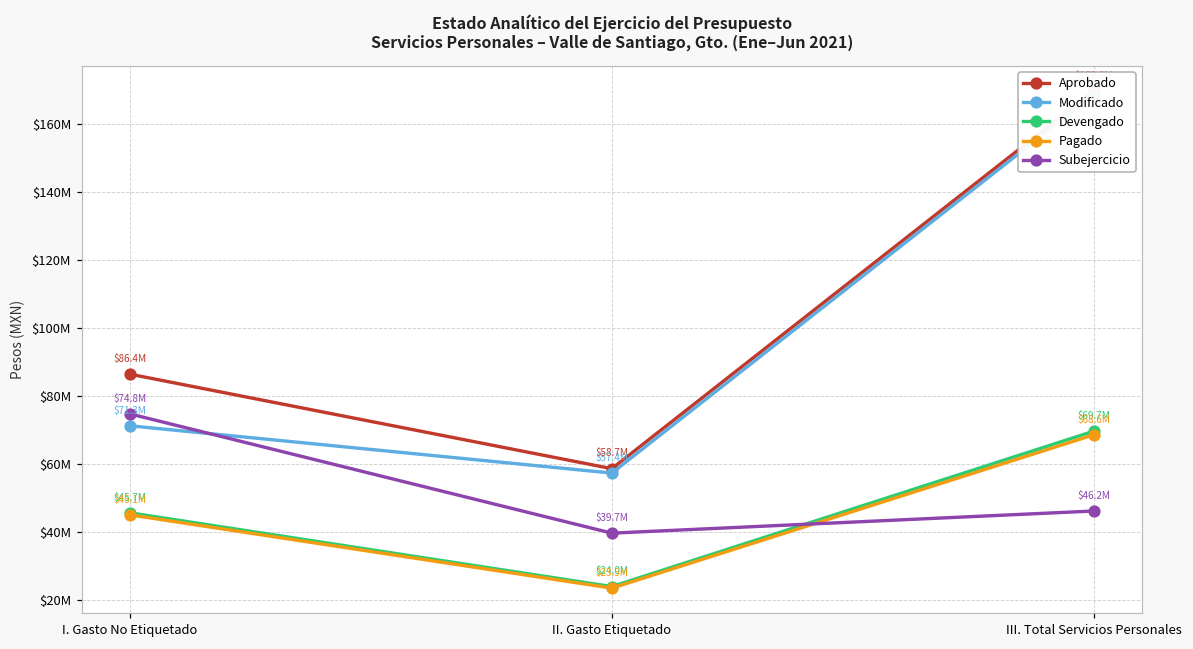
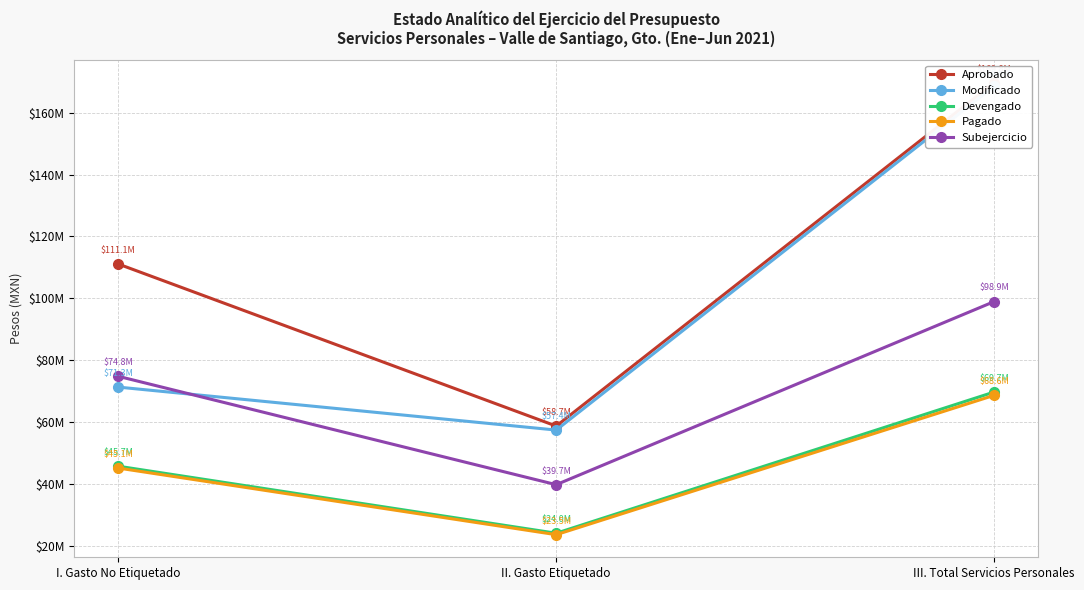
Aprobado, I. Gasto No Etiquetado: $86.4M -> $111.1M
Subejercicio, III. Total Servicios Personales: $46.2M -> $98.9M
